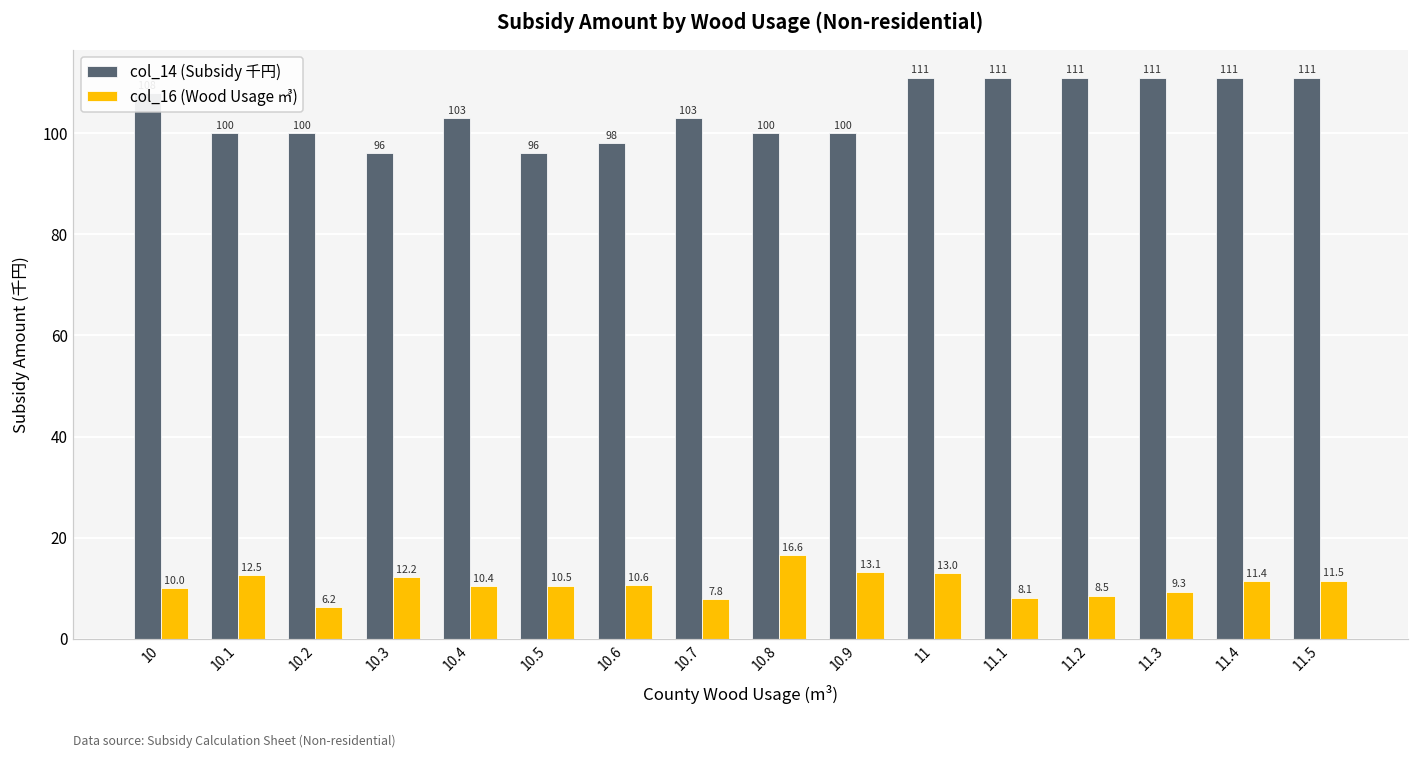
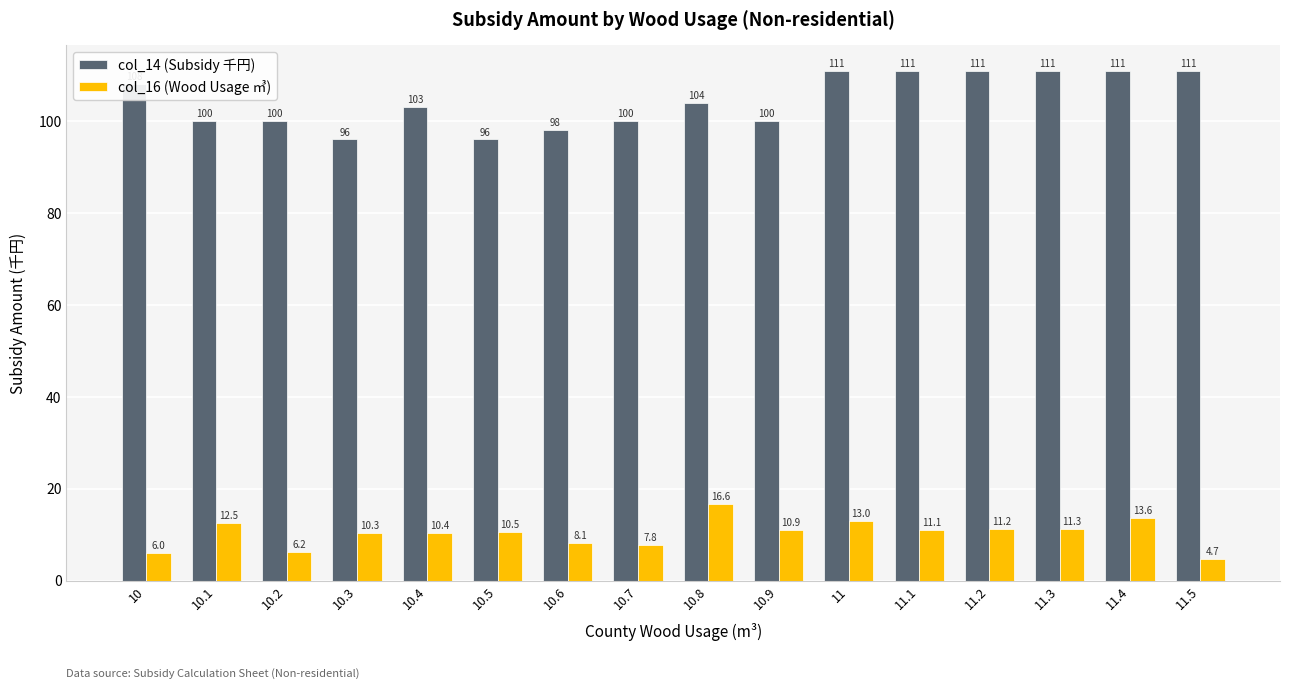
col_16 (Wood Usage ㎥), 10: 10.0 -> 6.0
col_16 (Wood Usage ㎥), 10.3: 12.2 -> 10.3
col_16 (Wood Usage ㎥), 10.6: 10.6 -> 8.1
col_14 (Subsidy 千円), 10.7: 103 -> 100
col_14 (Subsidy 千円), 10.8: 100 -> 104
col_16 (Wood Usage ㎥), 10.9: 13.1 -> 10.9
col_16 (Wood Usage ㎥), 11.1: 8.1 -> 11.1
col_16 (Wood Usage ㎥), 11.2: 8.5 -> 11.2
col_16 (Wood Usage ㎥), 11.3: 9.3 -> 11.3
col_16 (Wood Usage ㎥), 11.4: 11.4 -> 13.6
col_16 (Wood Usage ㎥), 11.5: 11.5 -> 4.7
